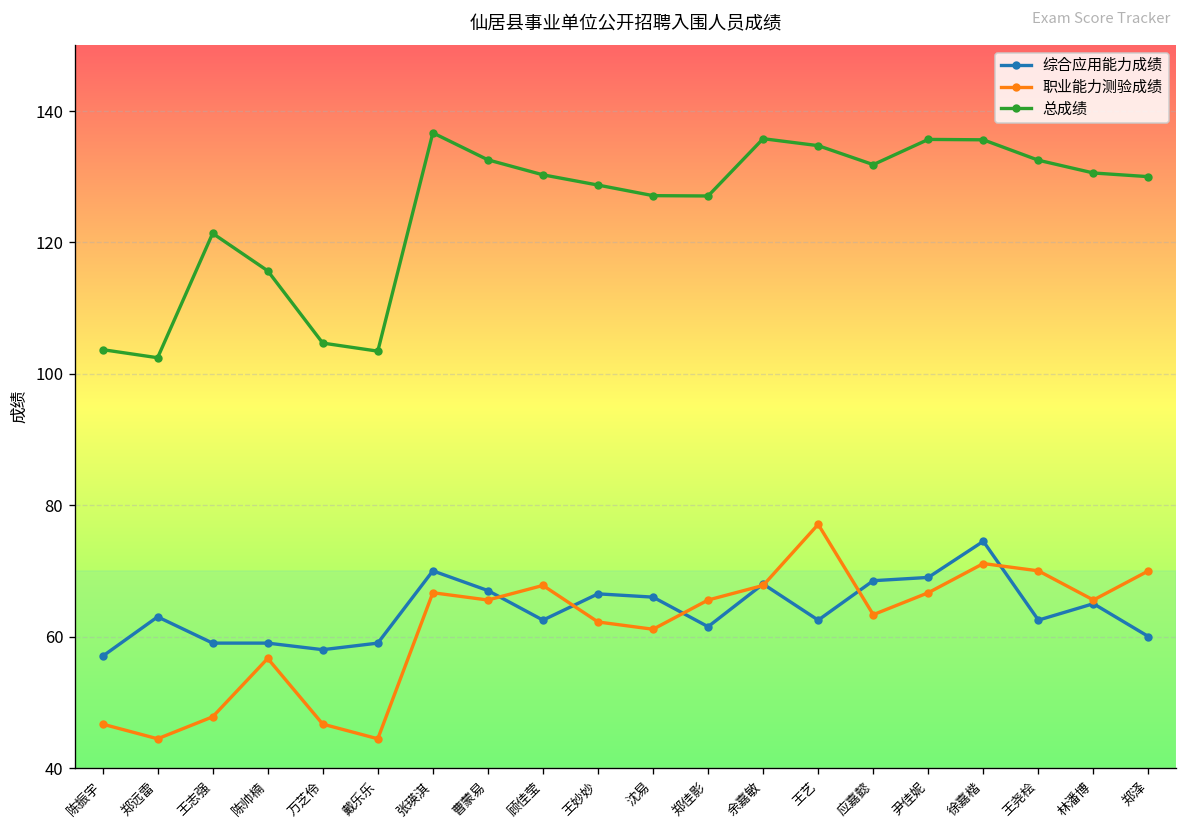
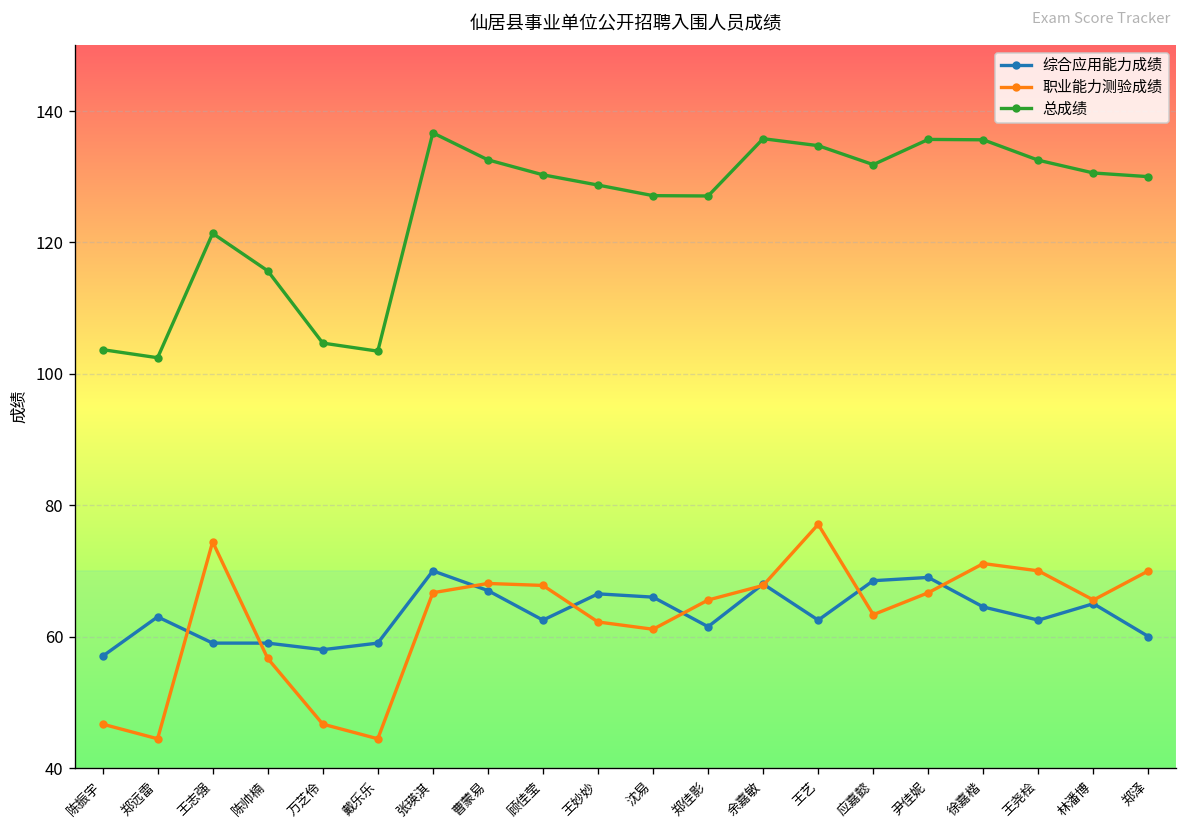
职业能力测验成绩, 王志强: 48 -> 74
职业能力测验成绩, 曹蒙易: 66 -> 68
综合应用能力成绩, 徐嘉楷: 75 -> 65
